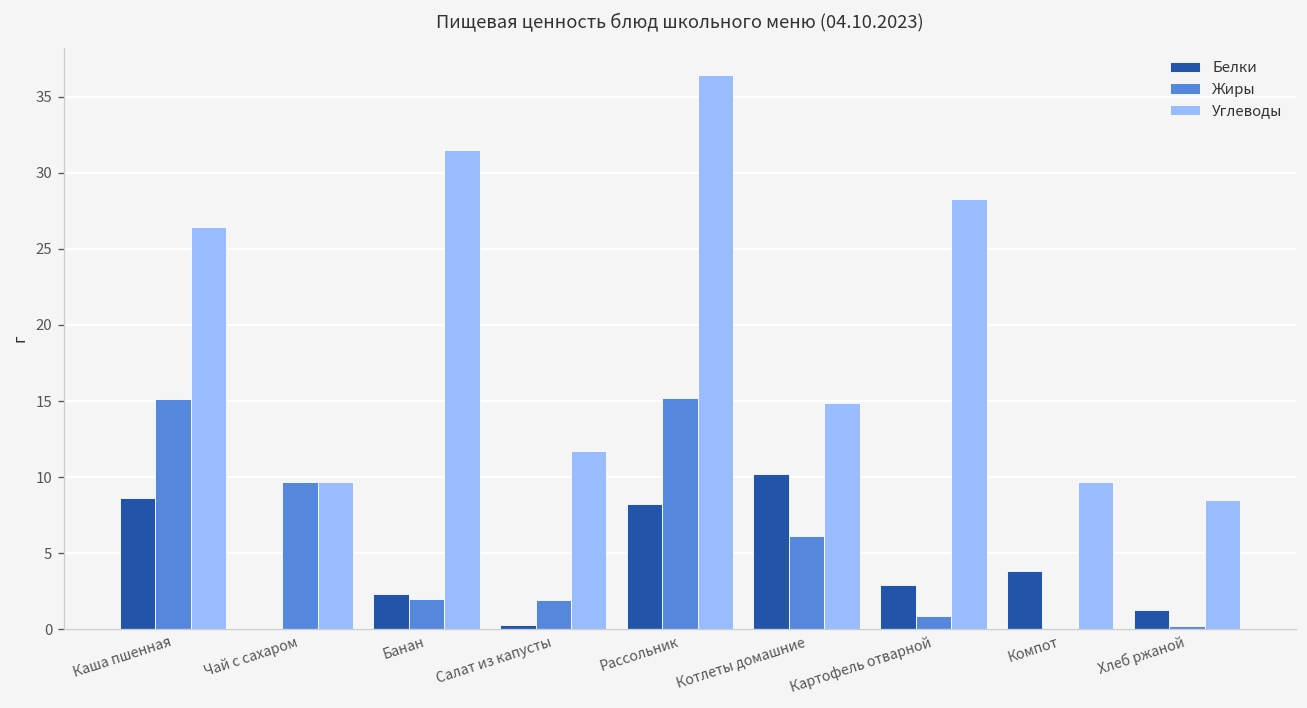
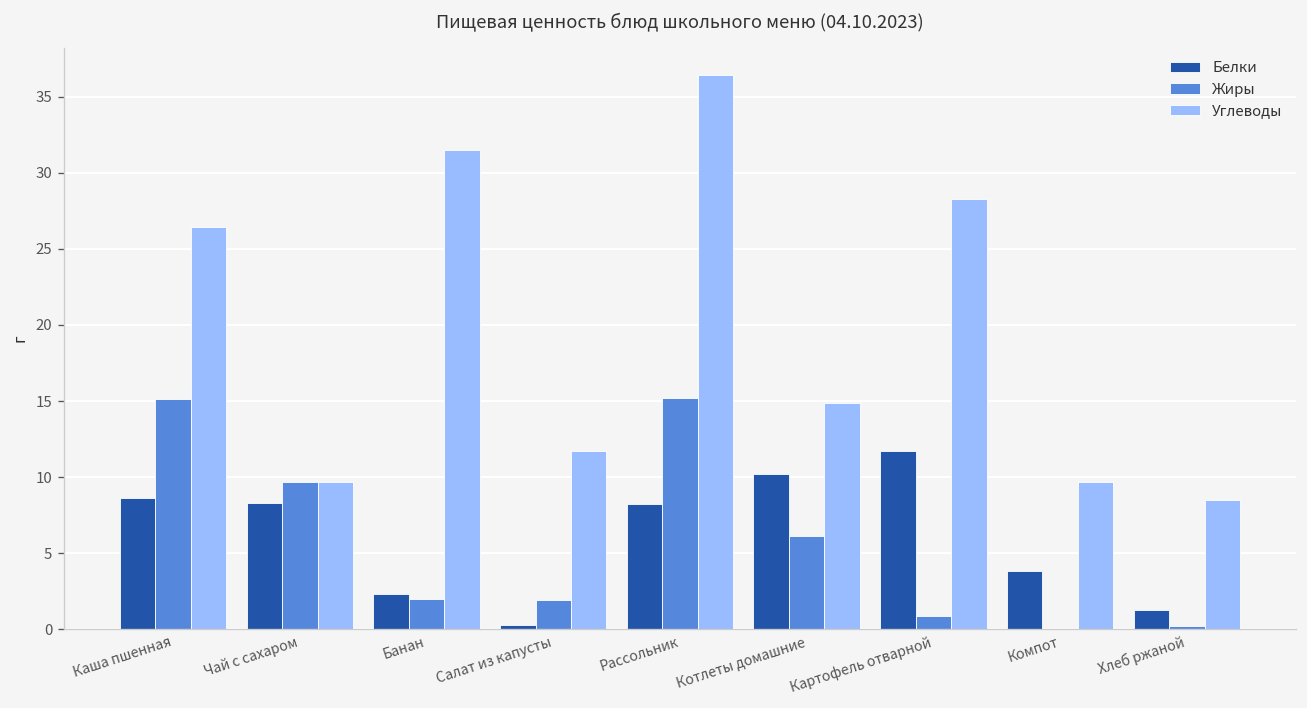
Белки, Чай с сахаром: 0.0 -> 8.3
Белки, Картофель отварной: 2.9 -> 11.7
